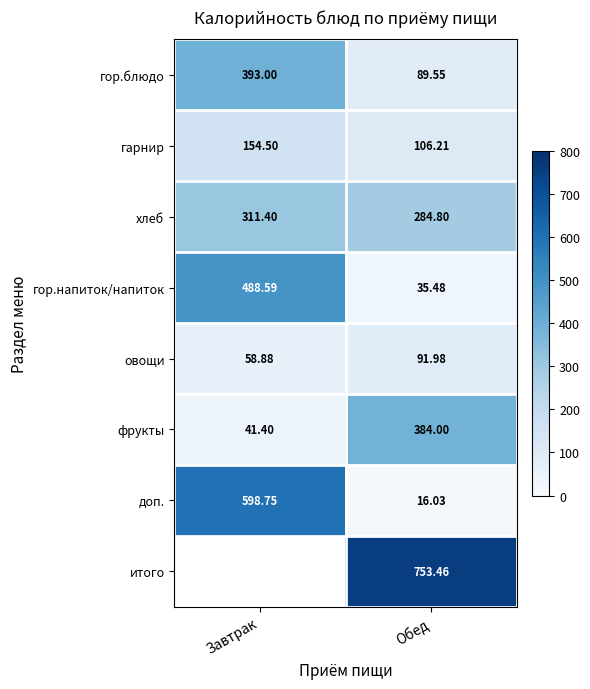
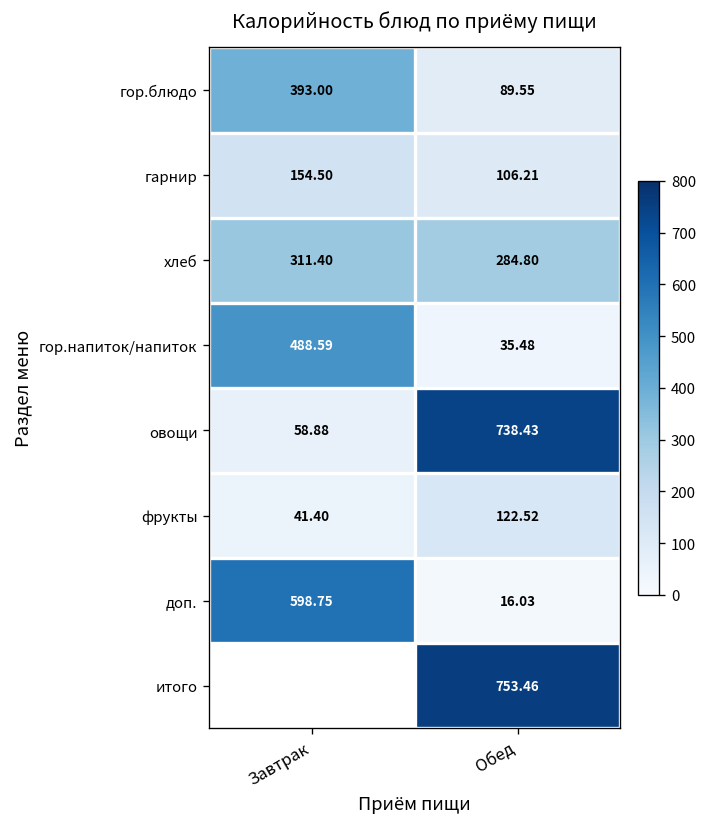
овощи, Обед: 91.98 -> 738.43
фрукты, Обед: 384.00 -> 122.52
